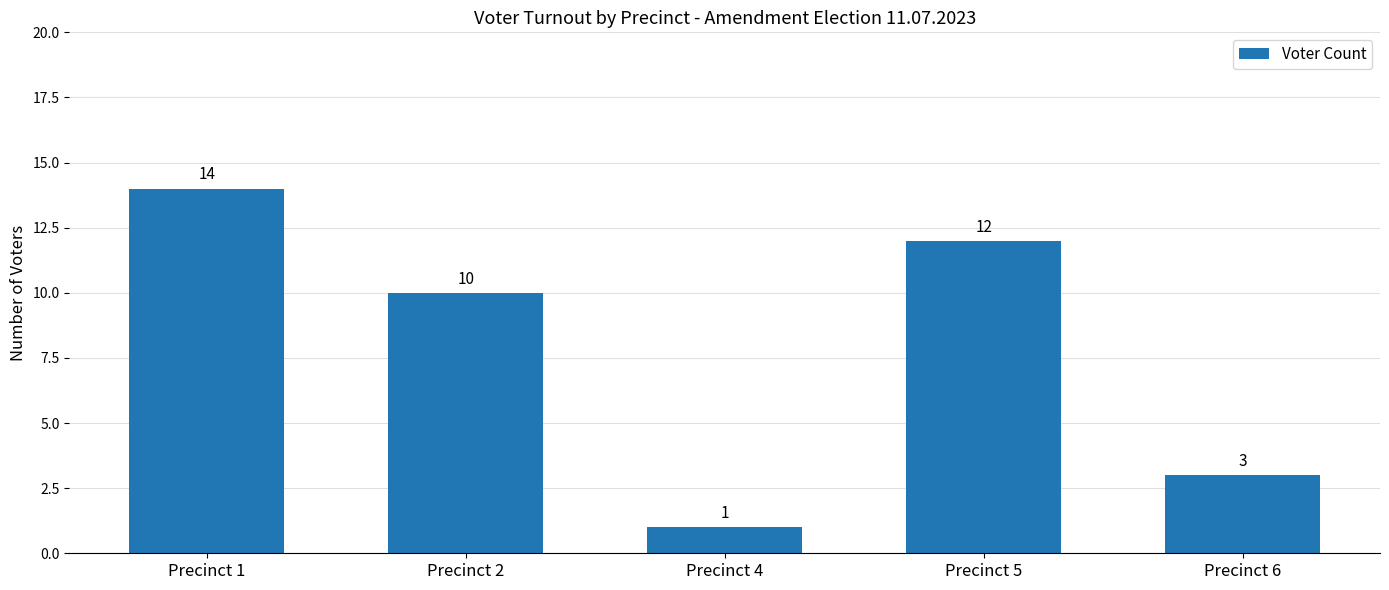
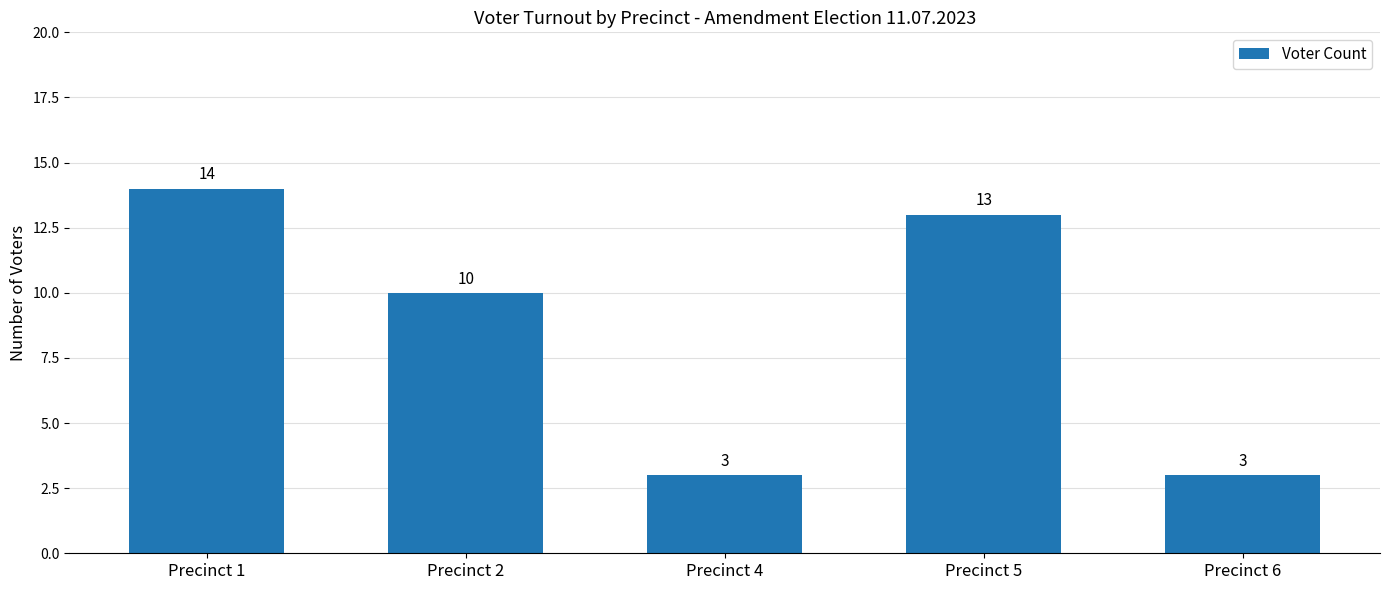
Precinct 4: 1 -> 3
Precinct 5: 12 -> 13
